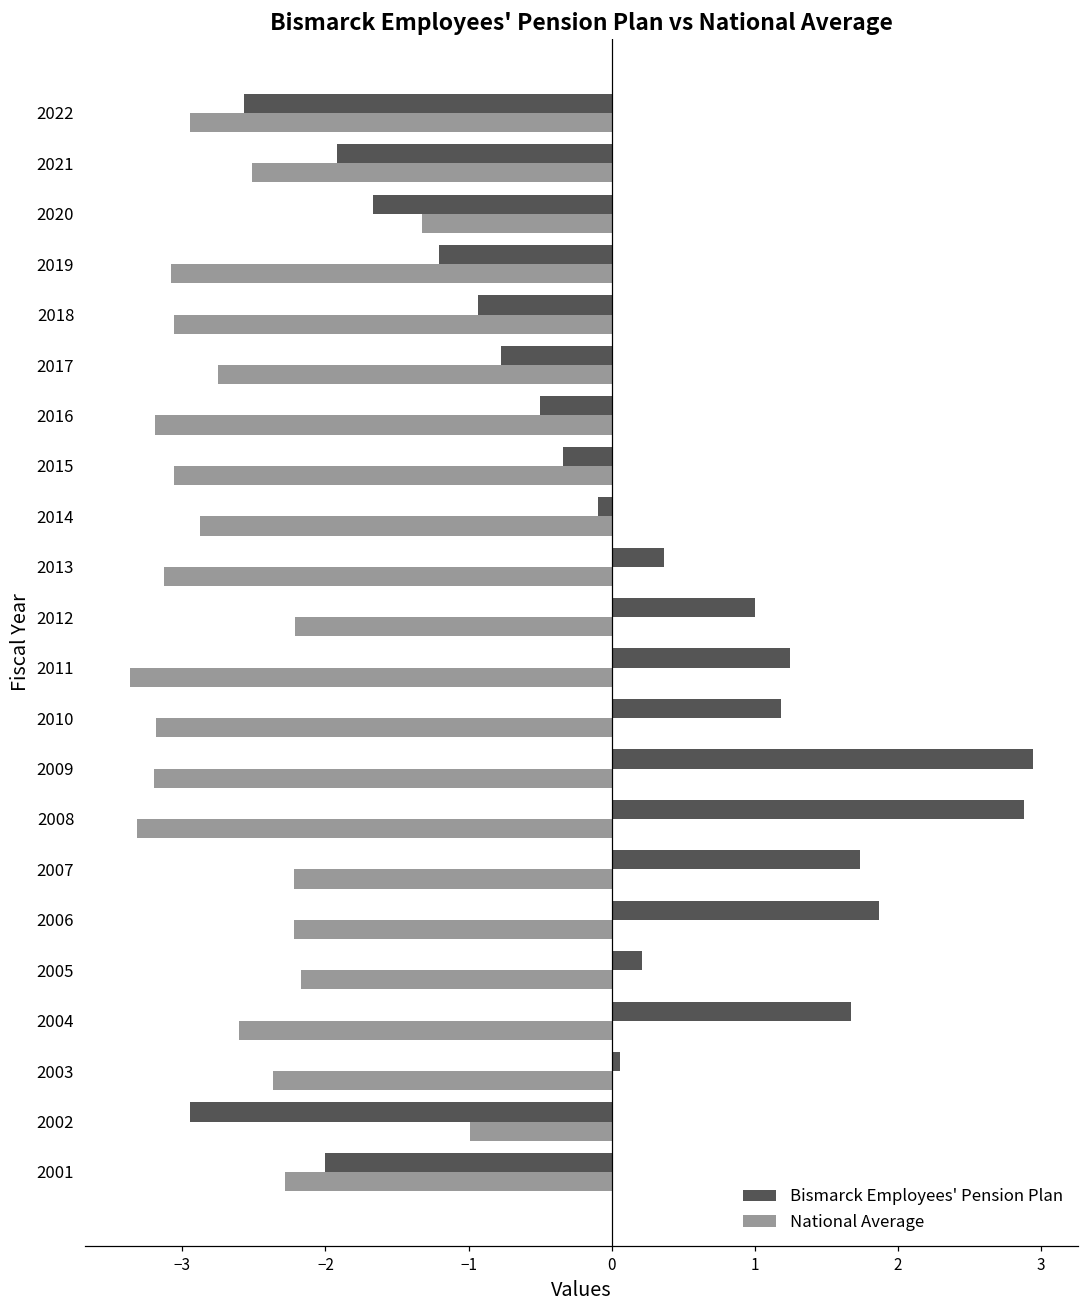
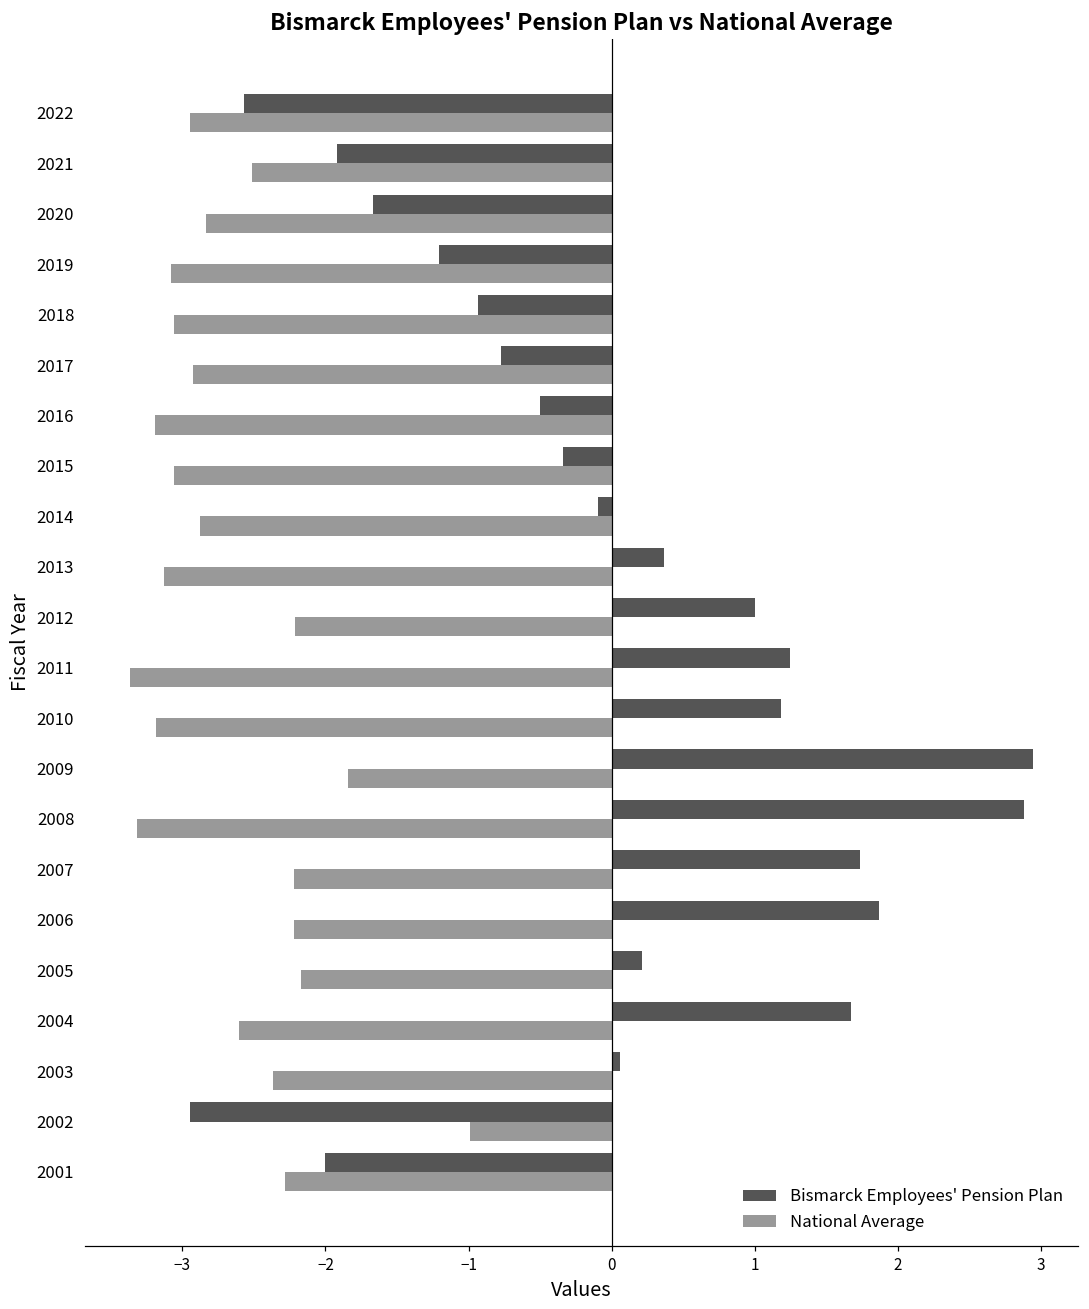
National Average, 2020: -1.32 -> -2.83
National Average, 2017: -2.75 -> -2.93
National Average, 2009: -3.20 -> -1.84
